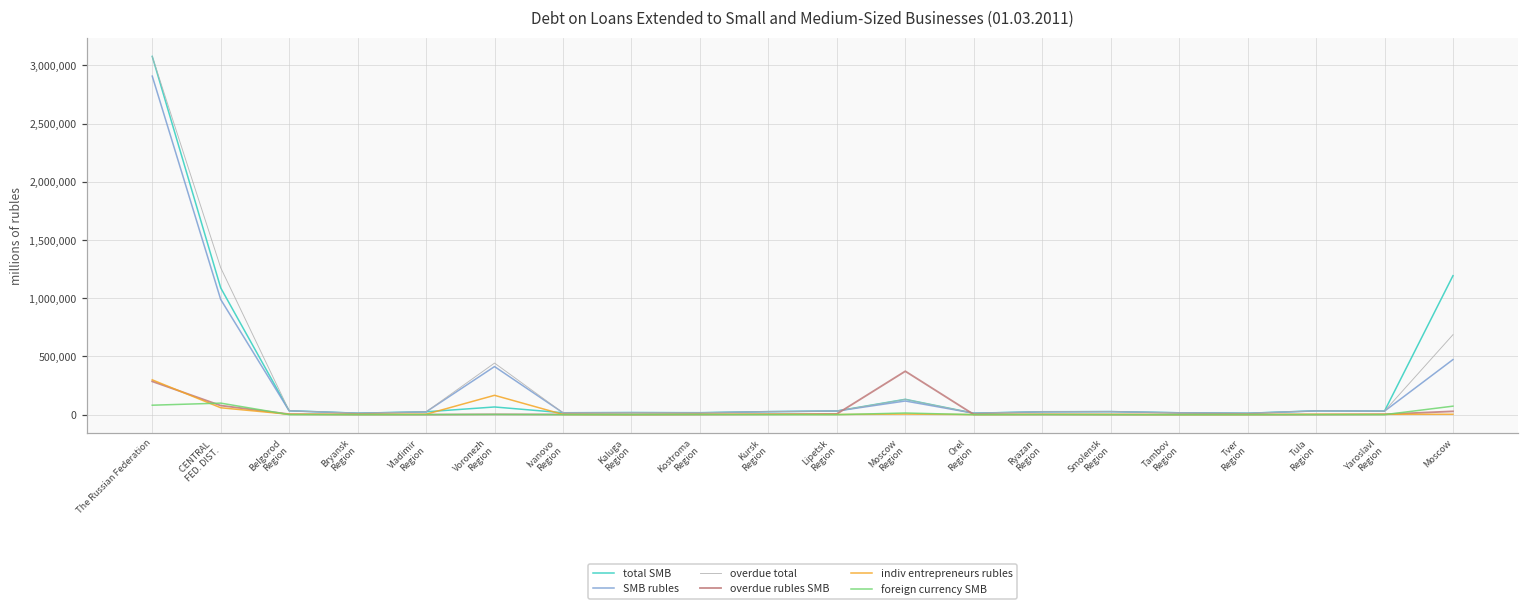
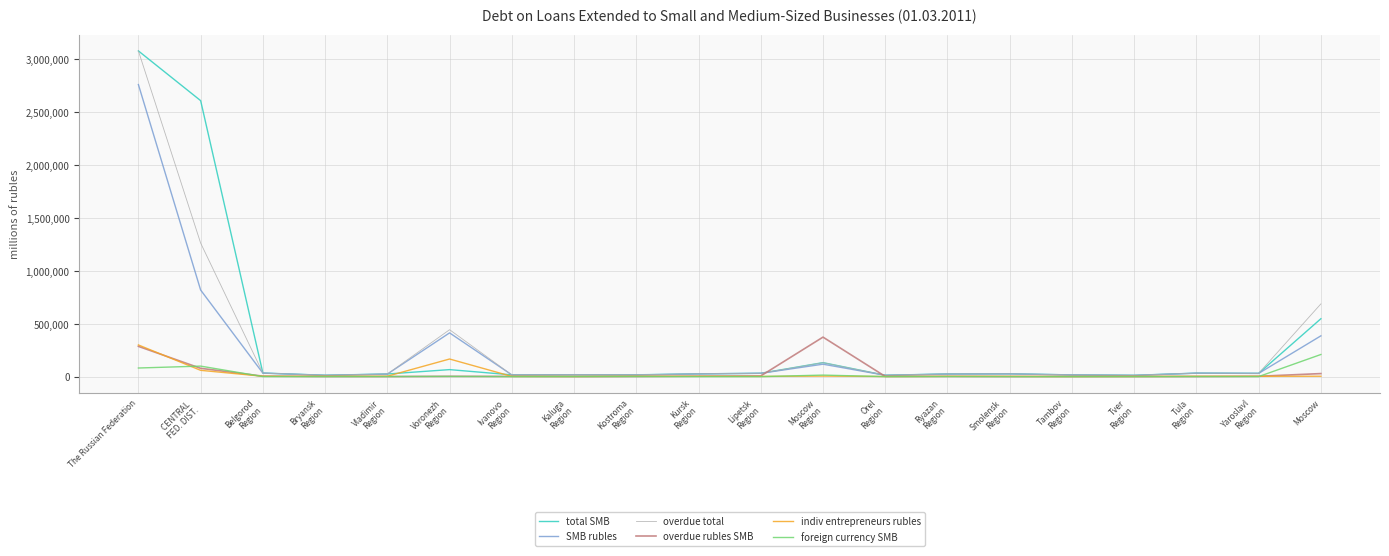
SMB rubles, The Russian Federation: 2,910,000 -> 2,760,000
total SMB, CENTRAL FED. DIST.: 1,090,000 -> 2,610,000
SMB rubles, CENTRAL FED. DIST.: 990,000 -> 820,000
total SMB, Moscow: 1,190,000 -> 550,000
SMB rubles, Moscow: 470,000 -> 390,000
foreign currency SMB, Moscow: 70,000 -> 210,000
